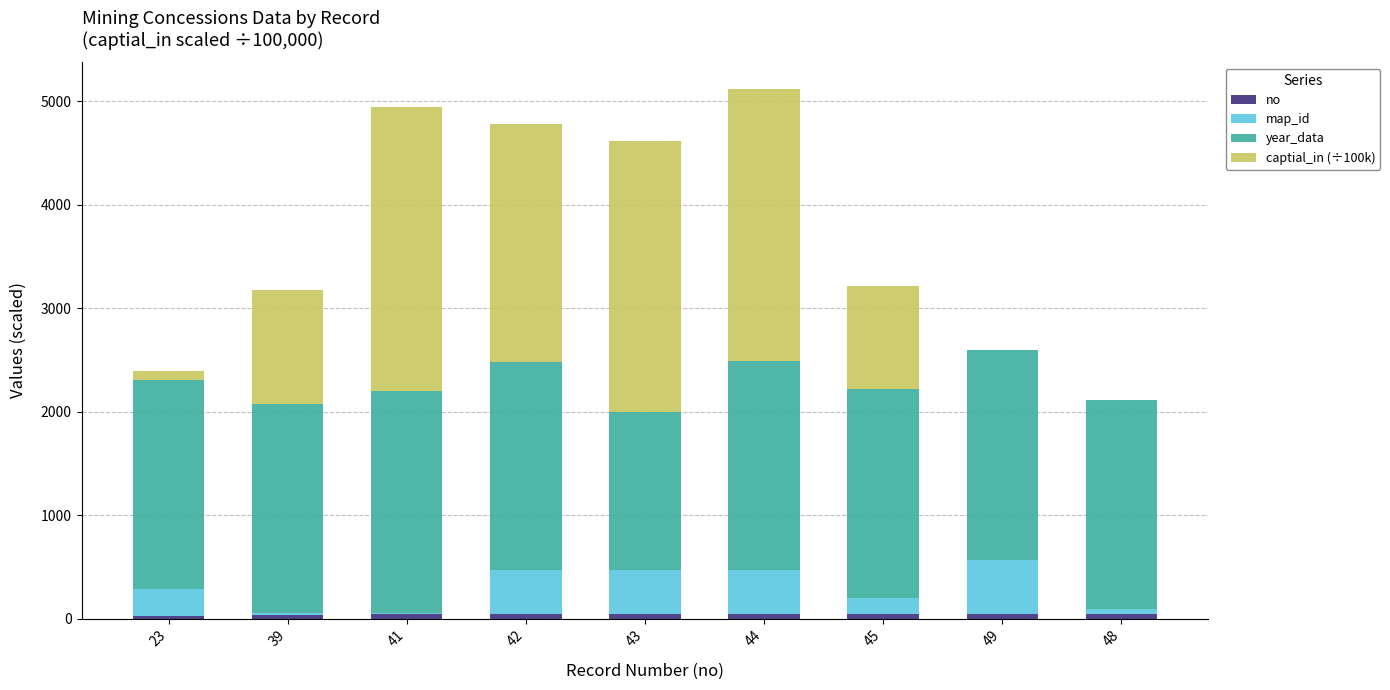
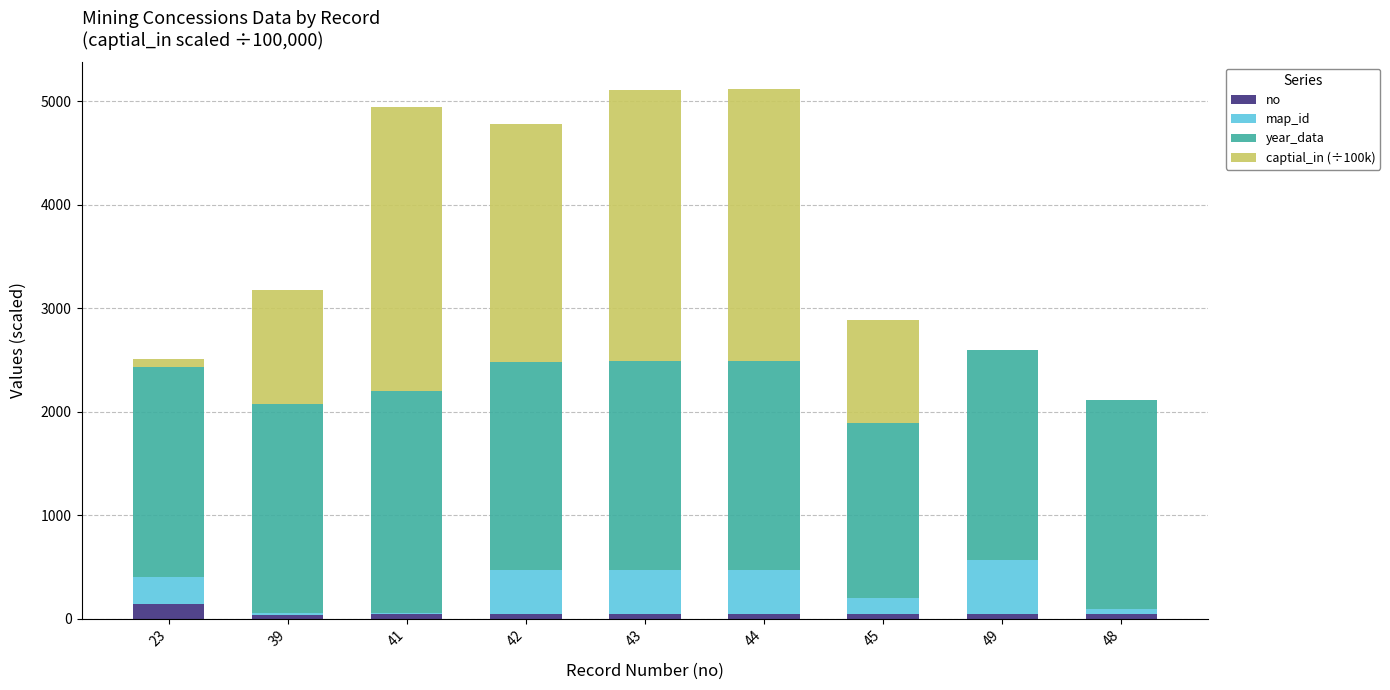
no, 23: 20 -> 140
year_data, 43: 1530 -> 2020
year_data, 45: 2020 -> 1690
